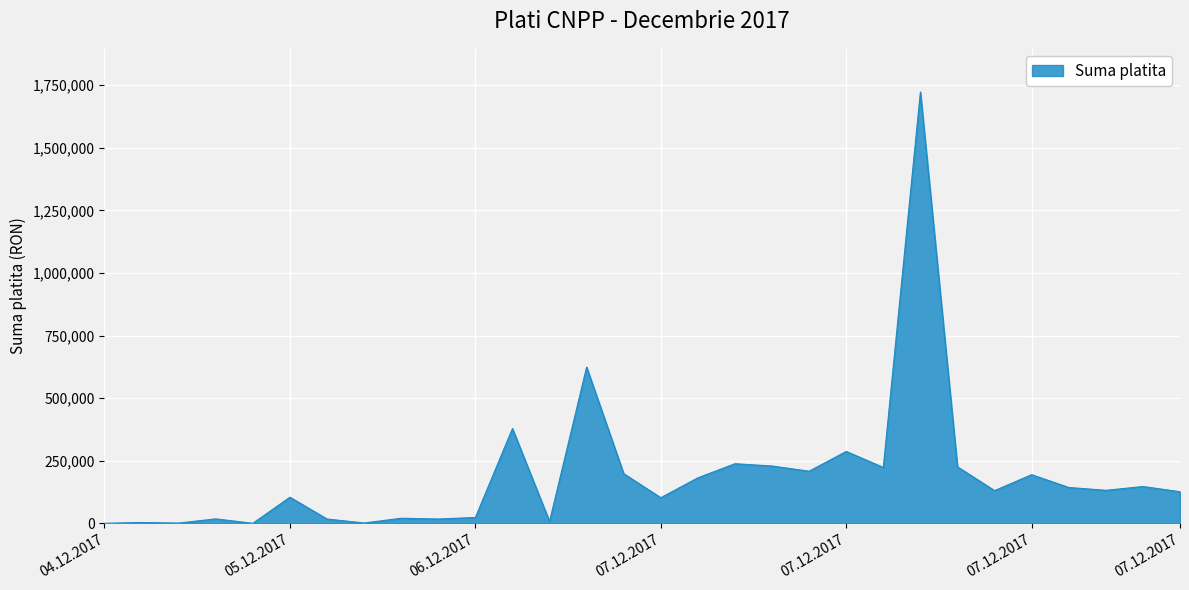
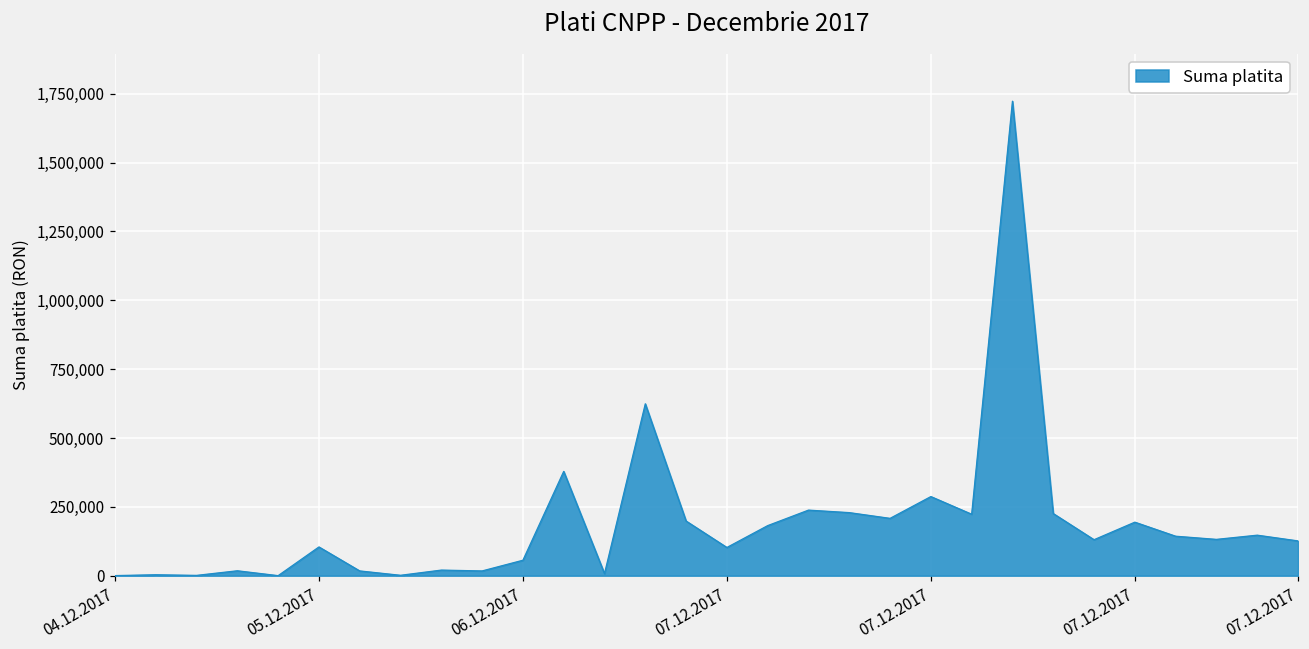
06.12.2017: 20,000 -> 60,000
